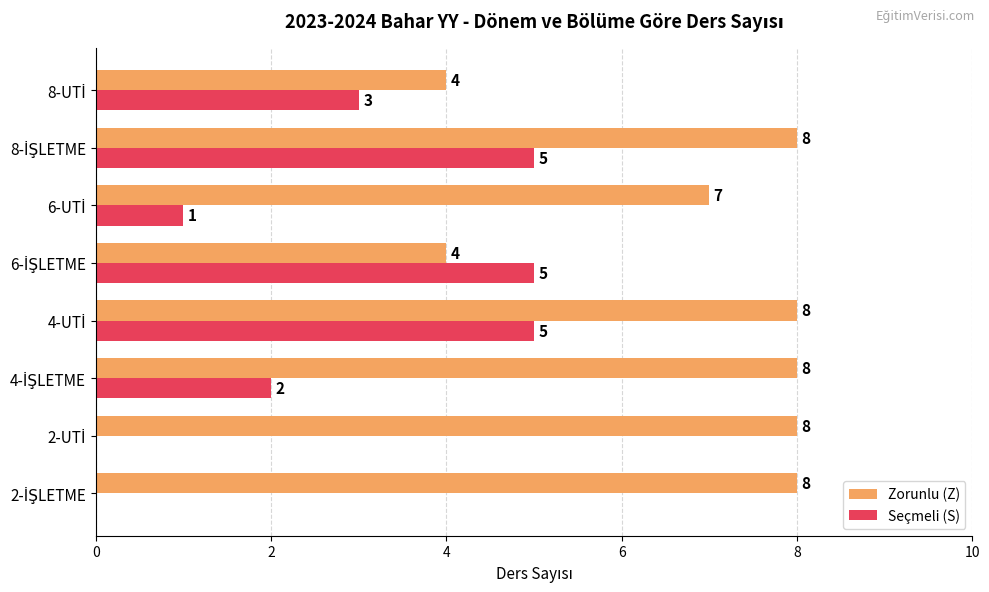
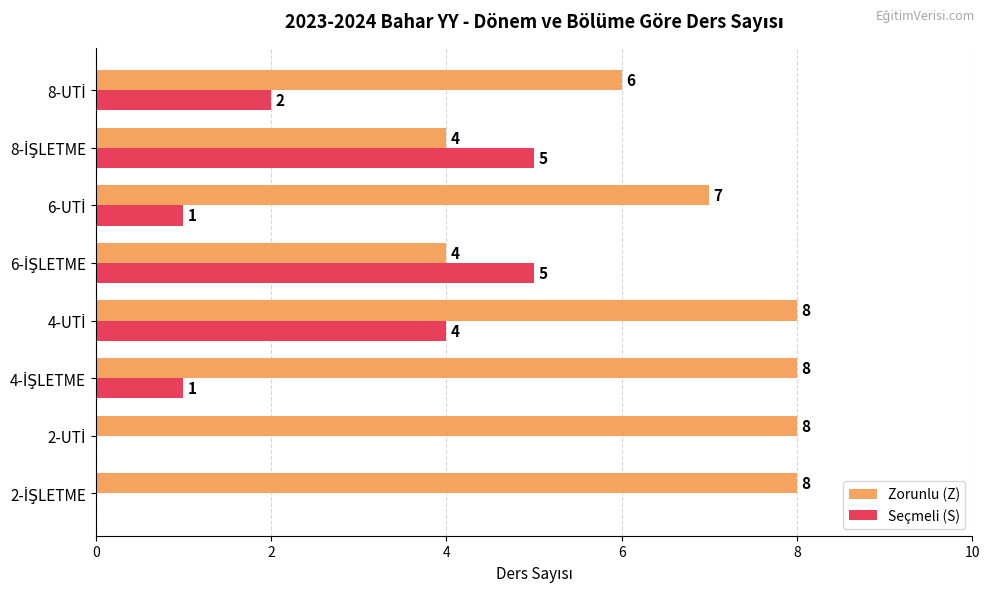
Zorunlu (Z), 8-UTİ: 4 -> 6
Seçmeli (S), 8-UTİ: 3 -> 2
Zorunlu (Z), 8-İŞLETME: 8 -> 4
Seçmeli (S), 4-UTİ: 5 -> 4
Seçmeli (S), 4-İŞLETME: 2 -> 1
